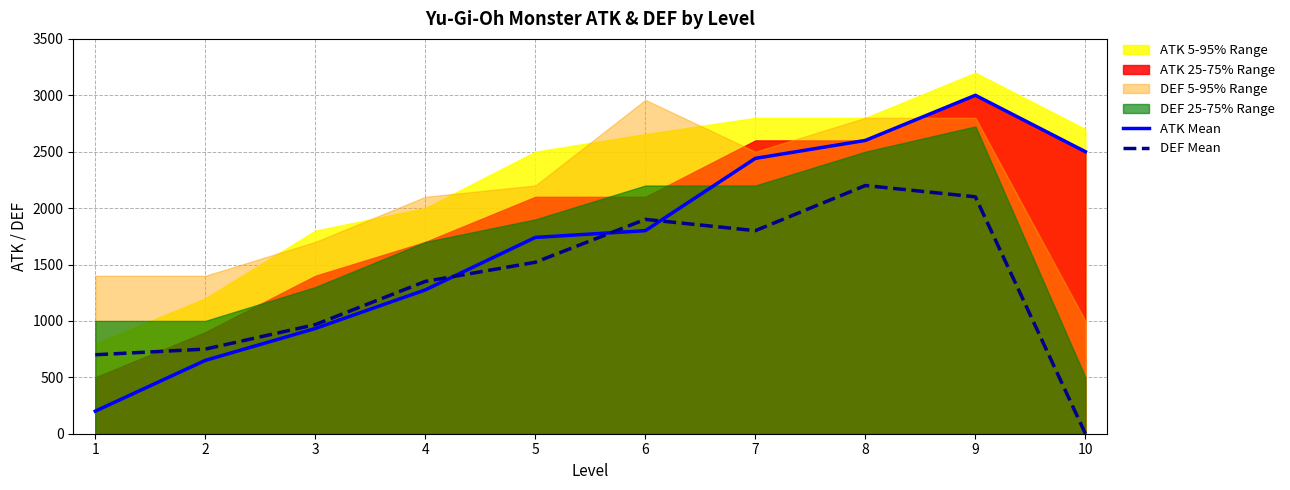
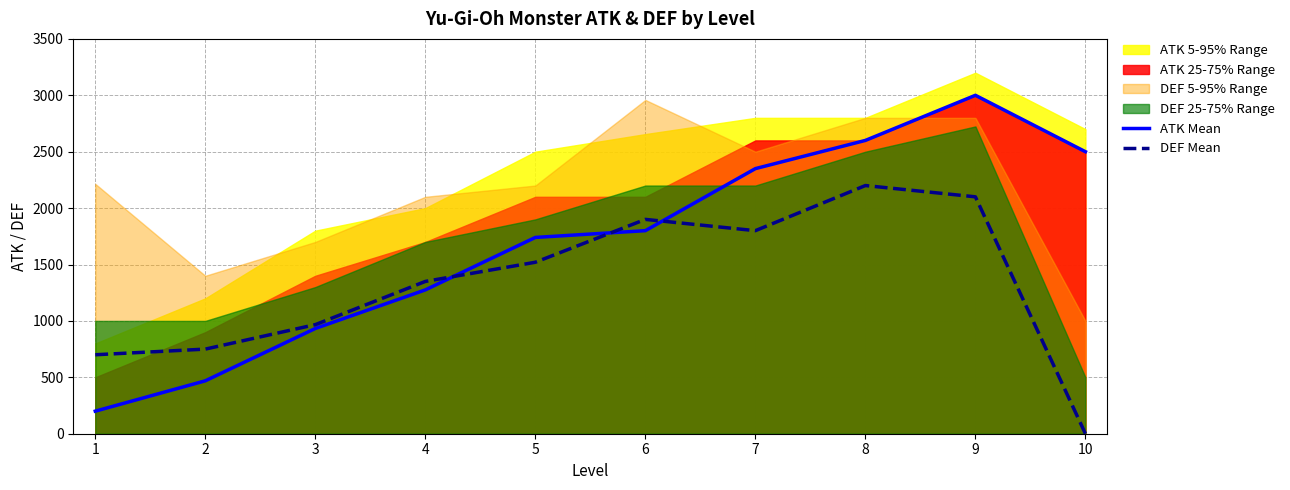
DEF 5-95% Range, 1: 1400 -> 2220
ATK Mean, 2: 650 -> 470
ATK Mean, 7: 2440 -> 2350
